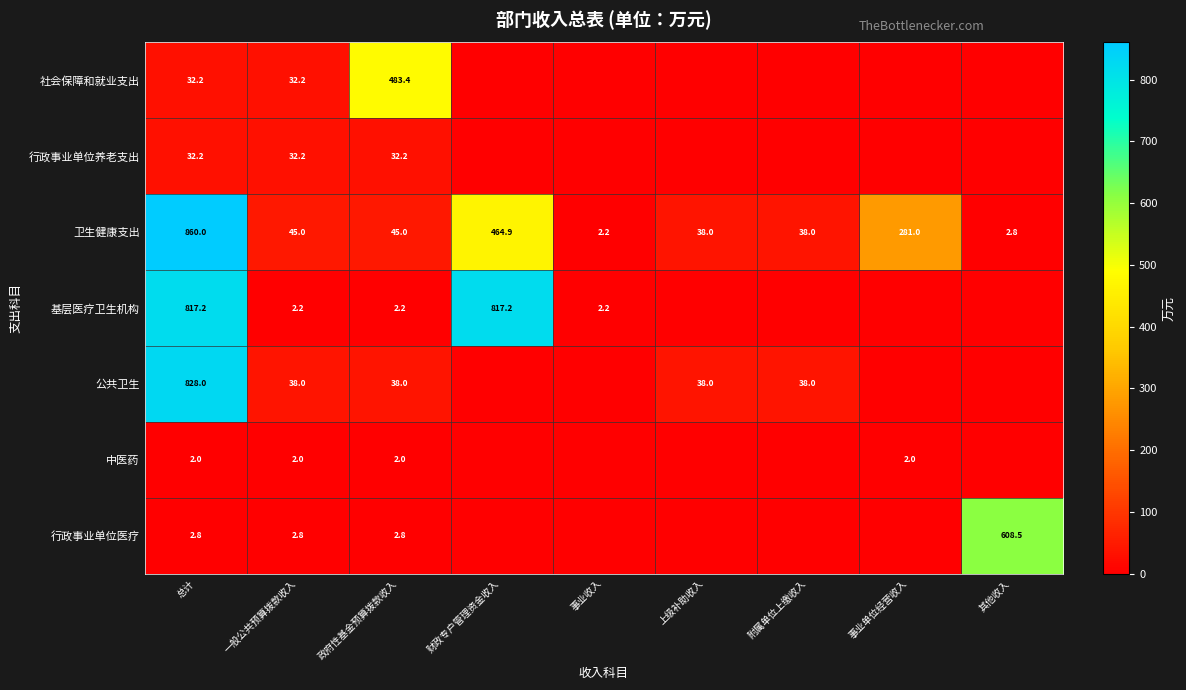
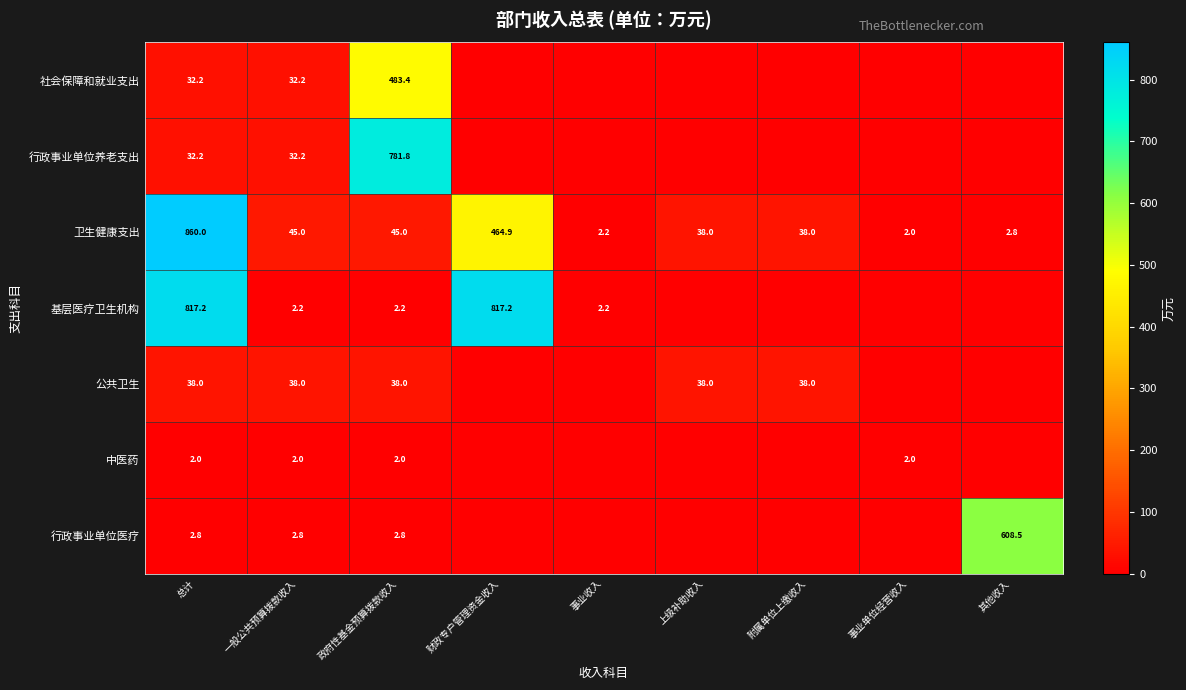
行政事业单位养老支出, 政府性基金预算拨款收入: 32.2 -> 781.8
卫生健康支出, 事业单位经营收入: 281.0 -> 2.0
公共卫生, 总计: 828.0 -> 38.0
